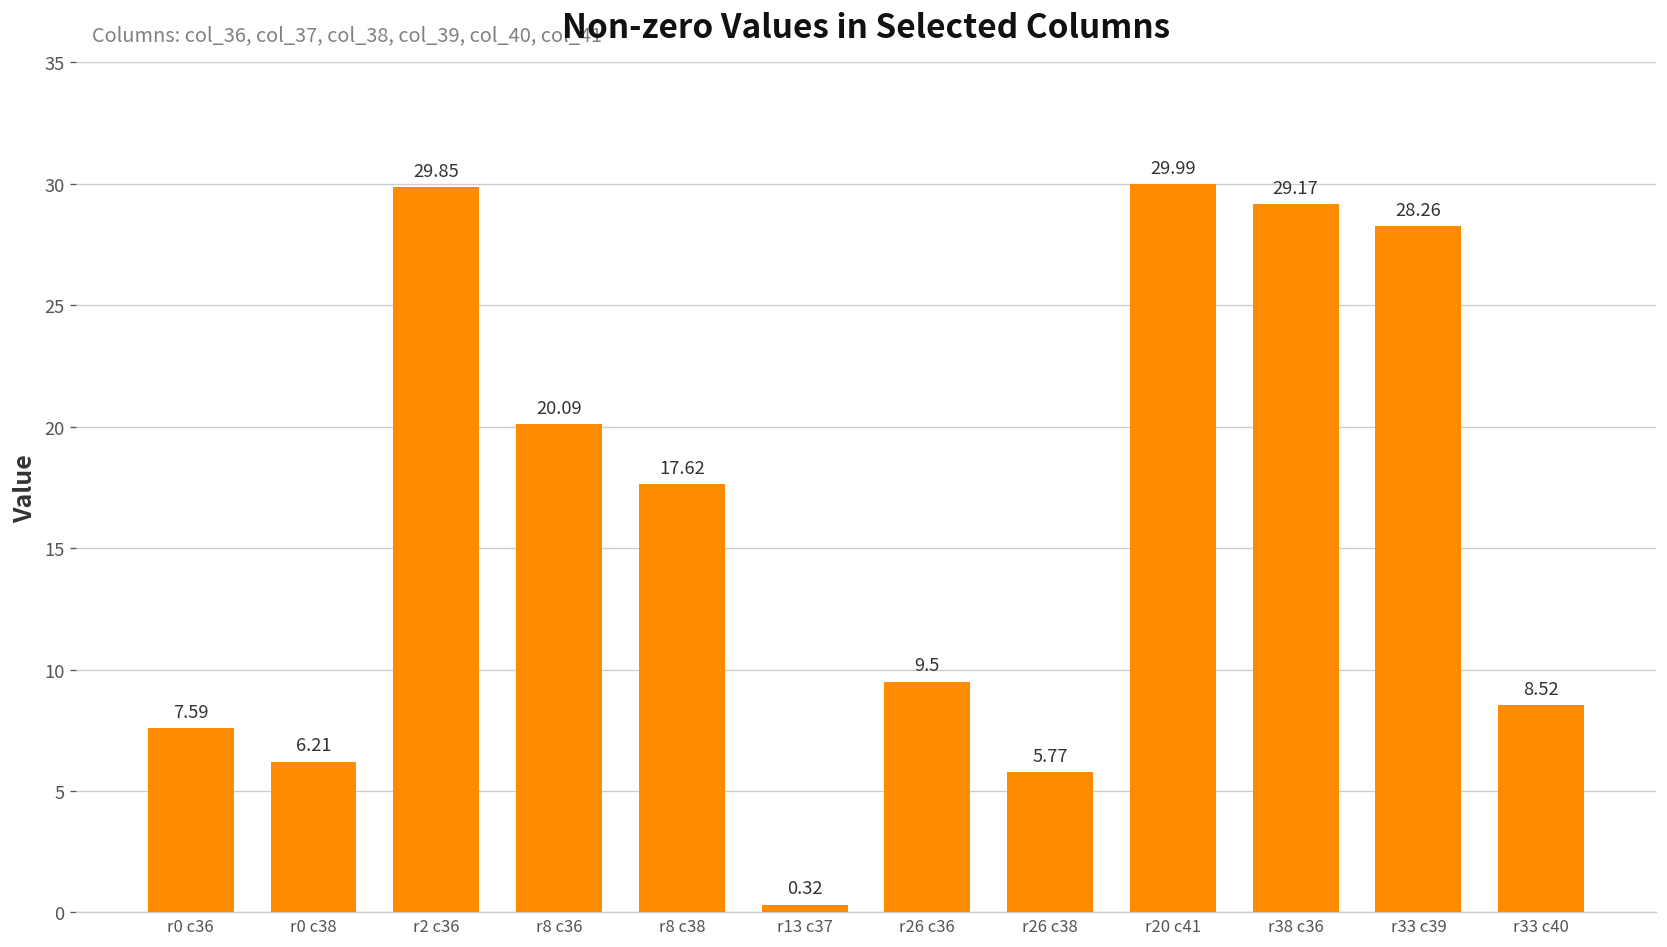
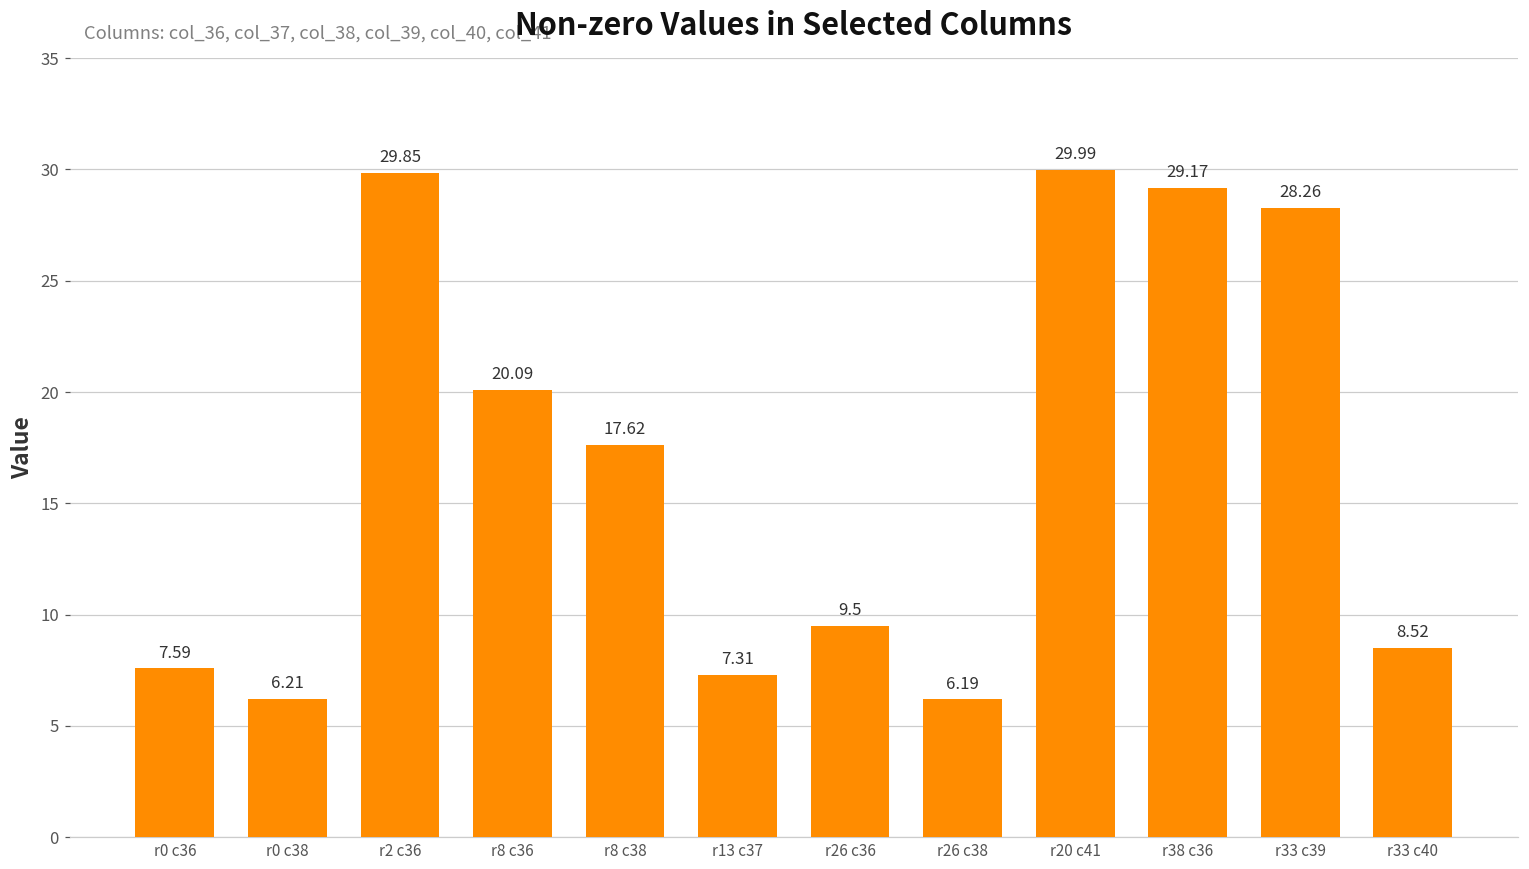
r13 c37: 0.32 -> 7.31
r26 c38: 5.77 -> 6.19
